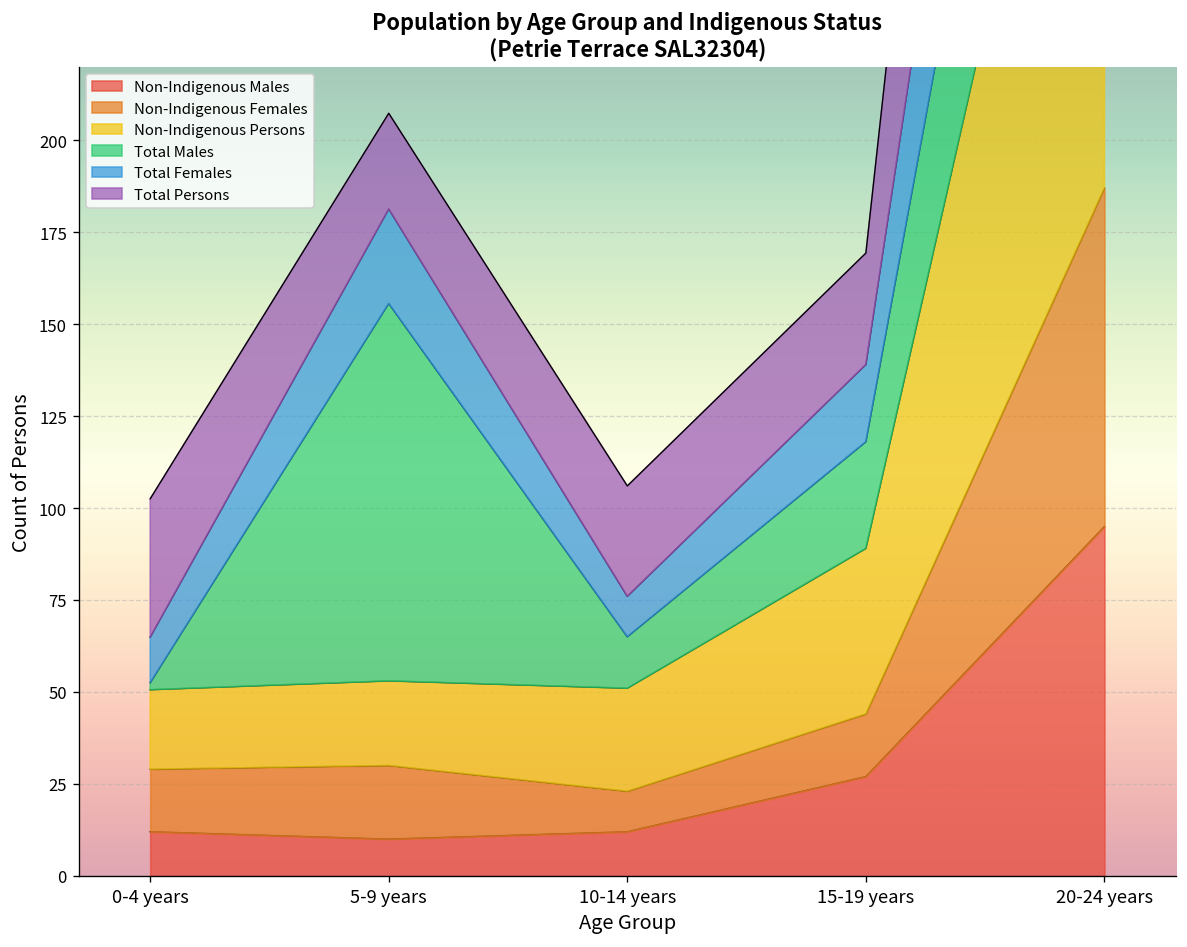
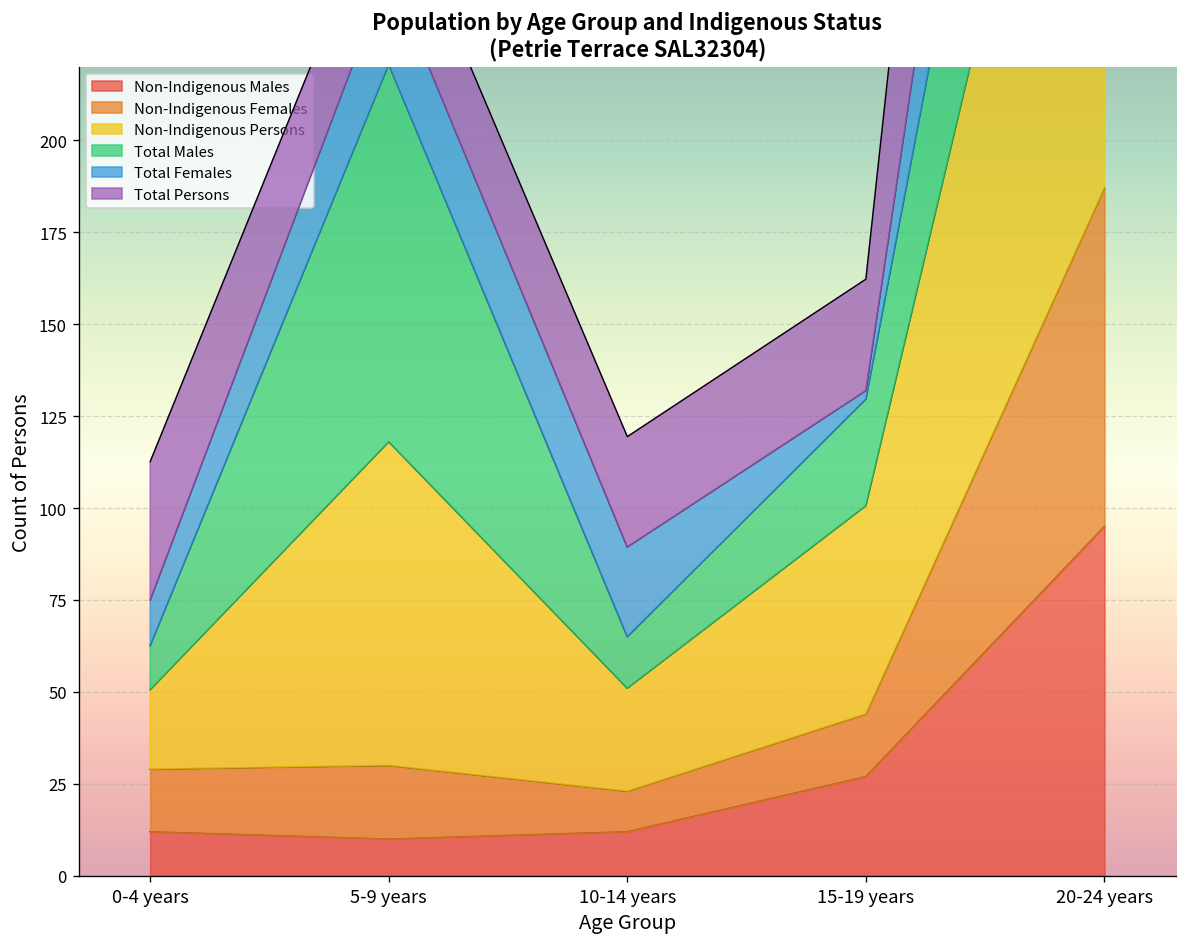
Total Males, 0-4 years: 2 -> 12
Non-Indigenous Persons, 5-9 years: 23 -> 88
Total Females, 10-14 years: 11 -> 24
Non-Indigenous Persons, 15-19 years: 45 -> 57
Total Females, 15-19 years: 21 -> 2
